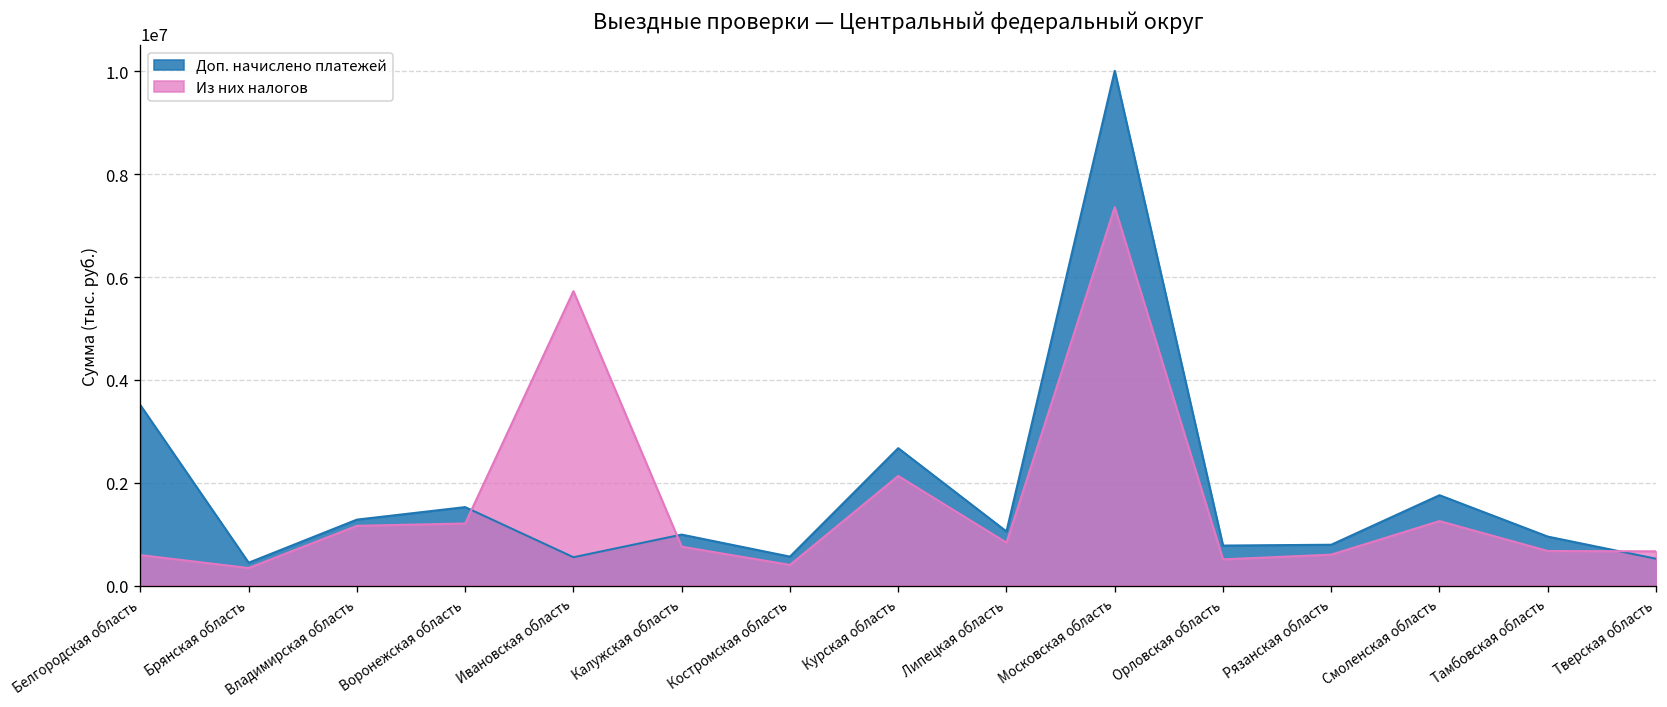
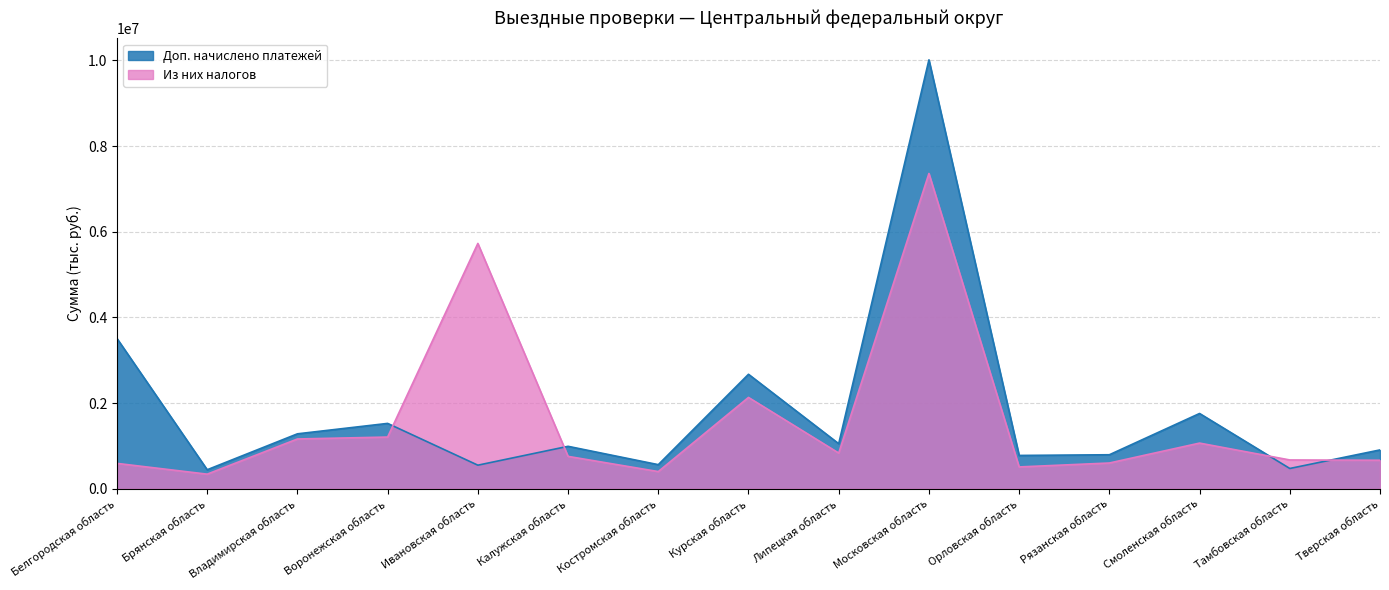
Из них налогов, Смоленская область: 1300000 -> 1100000
Доп. начислено платежей, Тамбовская область: 1000000 -> 500000
Доп. начислено платежей, Тверская область: 500000 -> 900000
